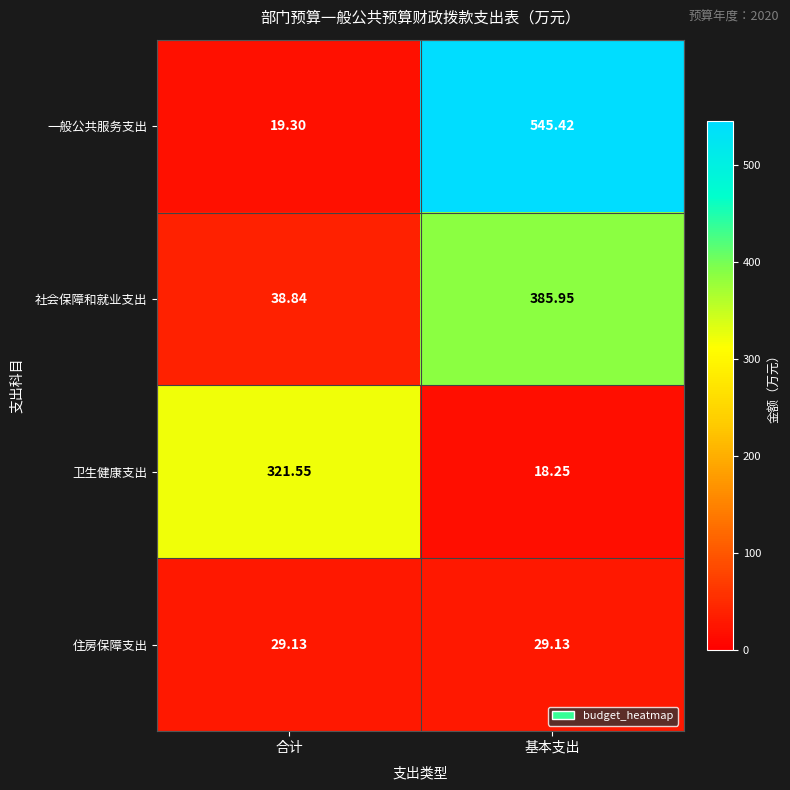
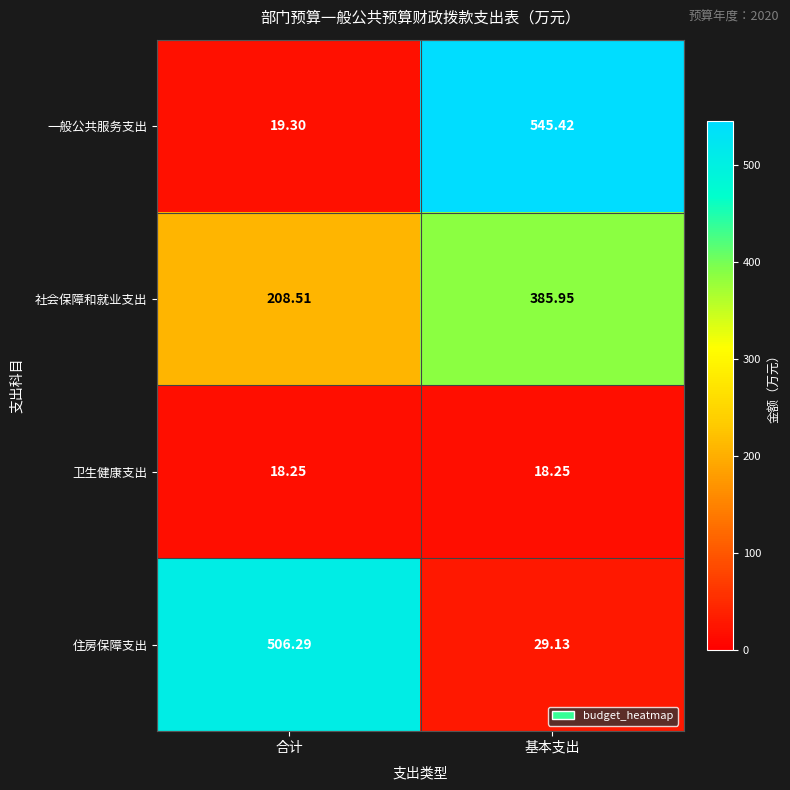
社会保障和就业支出, 合计: 38.84 -> 208.51
卫生健康支出, 合计: 321.55 -> 18.25
住房保障支出, 合计: 29.13 -> 506.29
